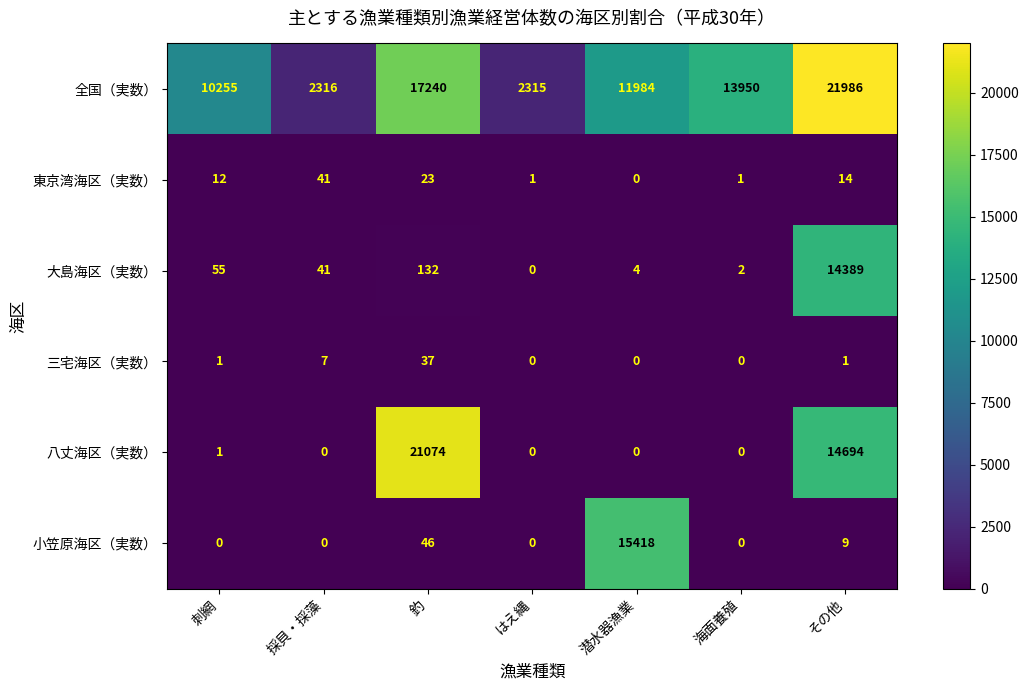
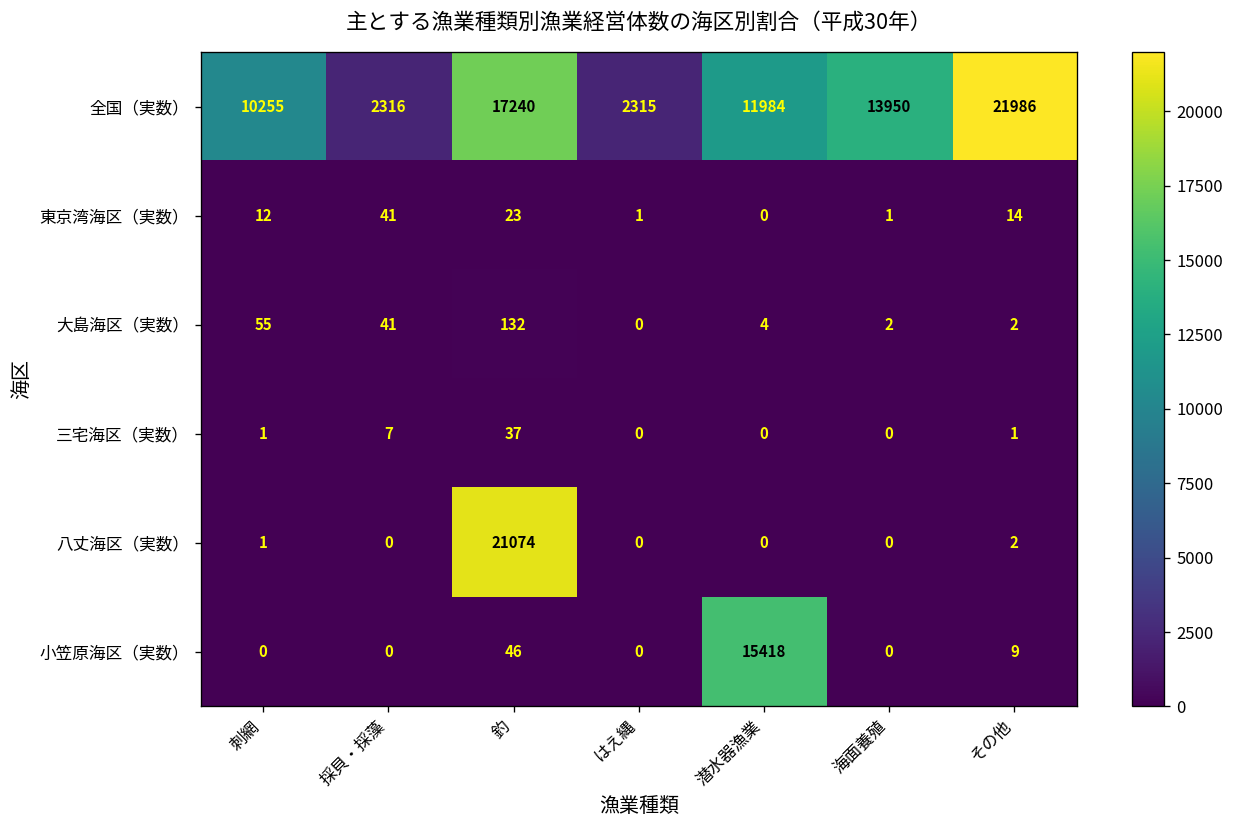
大島海区（実数）, その他: 14389 -> 2
八丈海区（実数）, その他: 14694 -> 2
